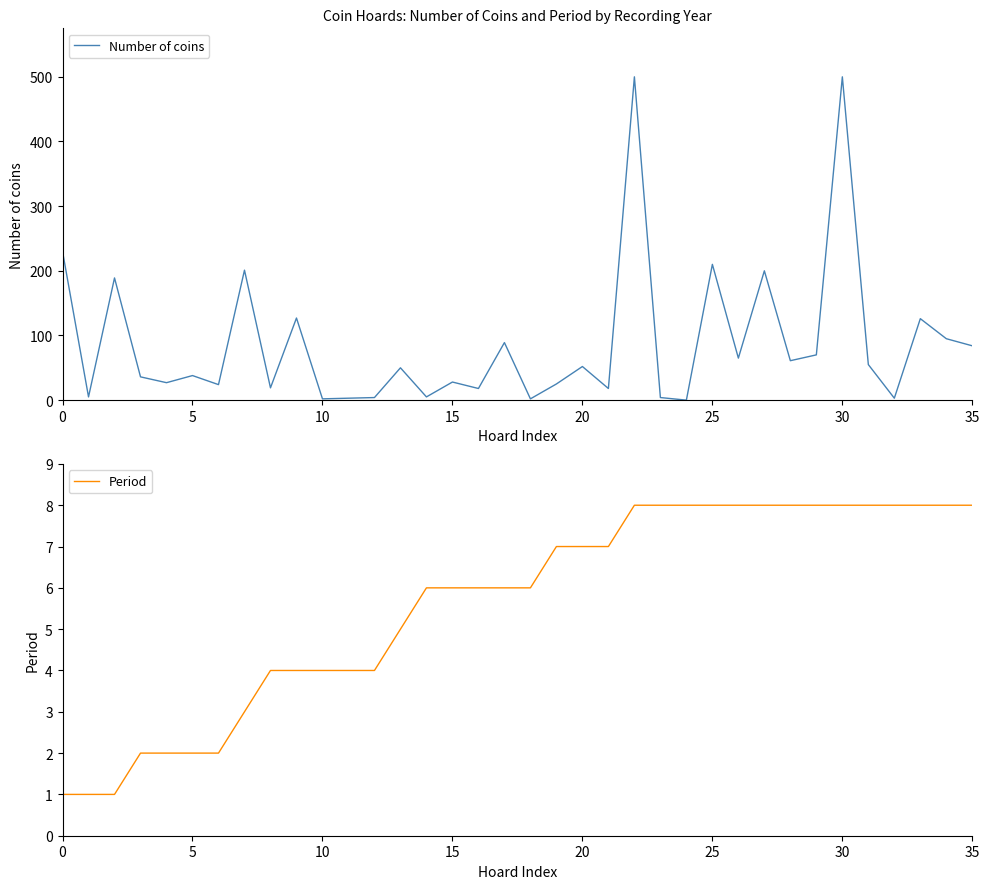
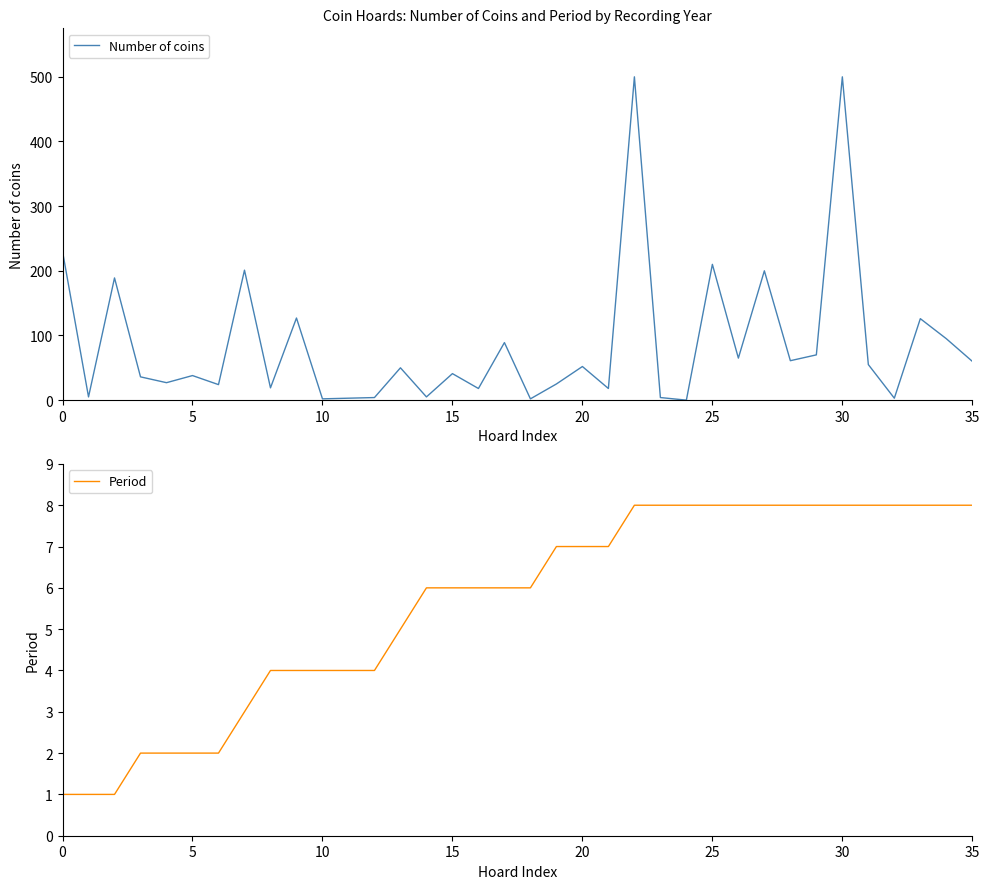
Coin Hoards: Number of Coins and Period by Recording Year, 15: 30 -> 40
Coin Hoards: Number of Coins and Period by Recording Year, 35: 80 -> 60
